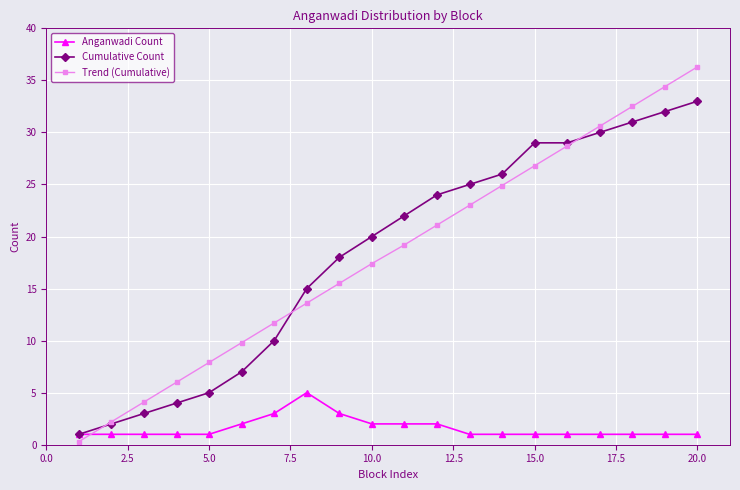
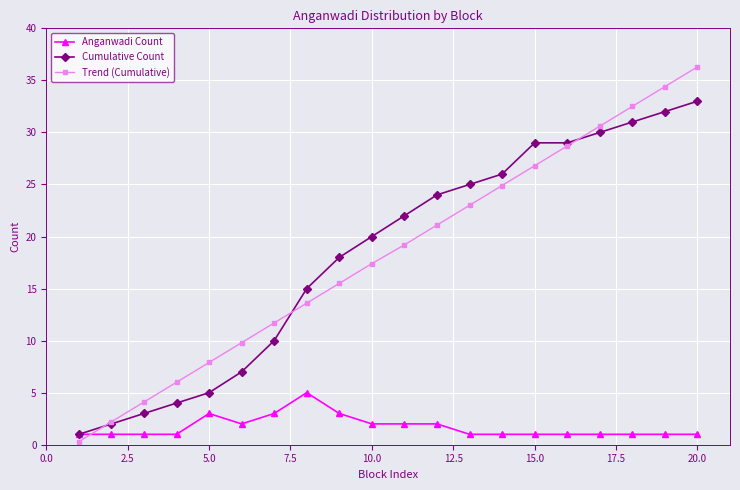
Anganwadi Count, 5.0: 1 -> 3
